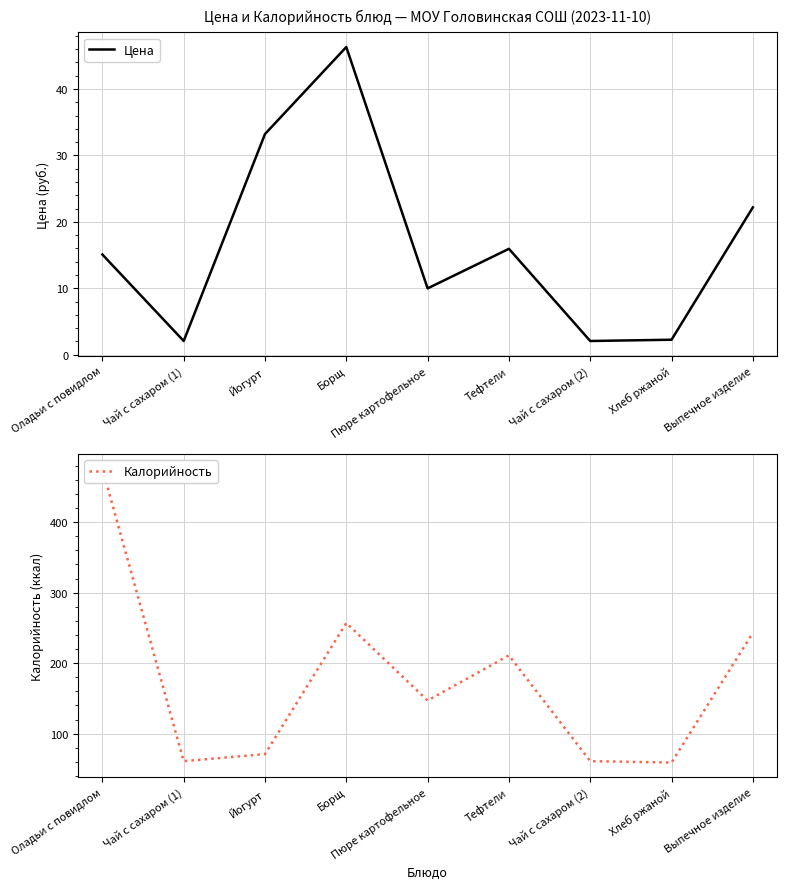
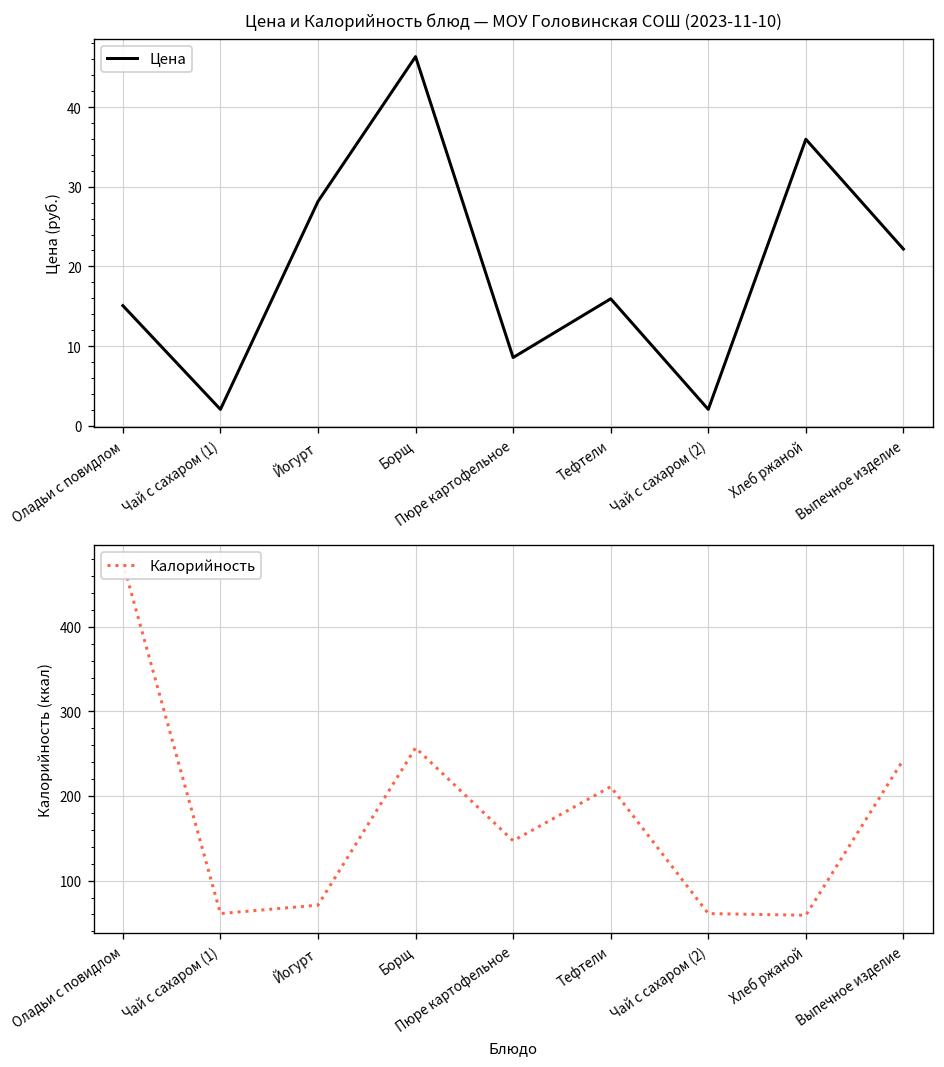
Цена и Калорийность блюд — МОУ Головинская СОШ (2023-11-10), Йогурт: 33 -> 28
Цена и Калорийность блюд — МОУ Головинская СОШ (2023-11-10), Пюре картофельное: 10 -> 9
Цена и Калорийность блюд — МОУ Головинская СОШ (2023-11-10), Хлеб ржаной: 2 -> 36
